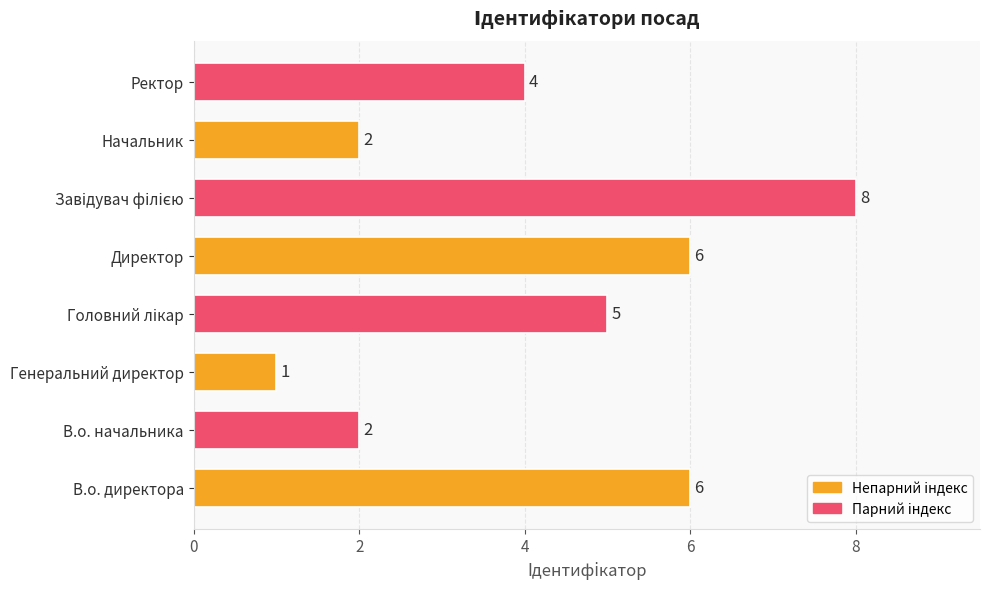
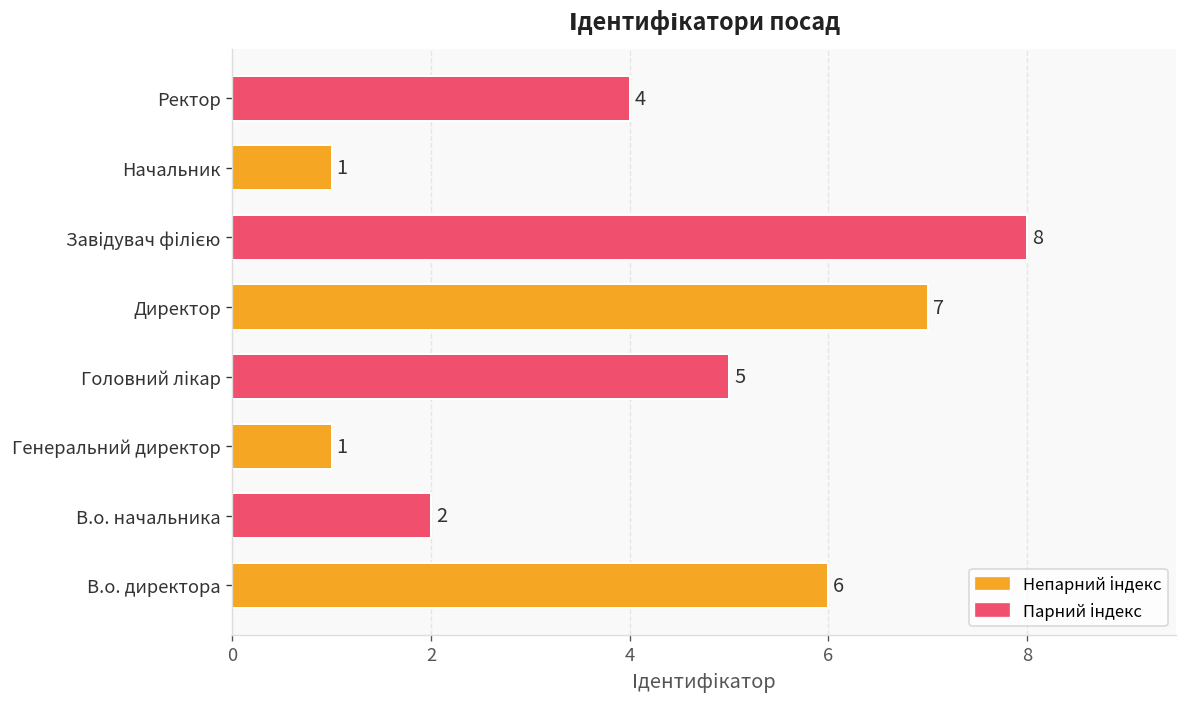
Начальник: 2 -> 1
Директор: 6 -> 7
